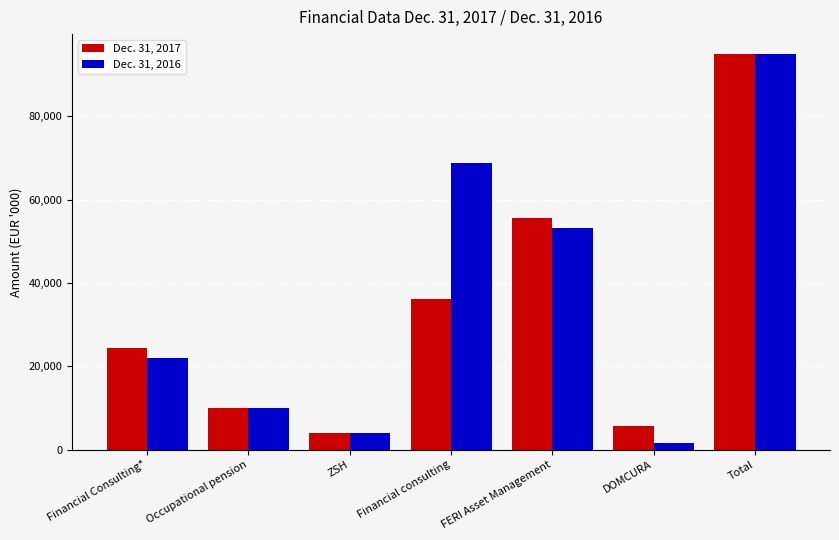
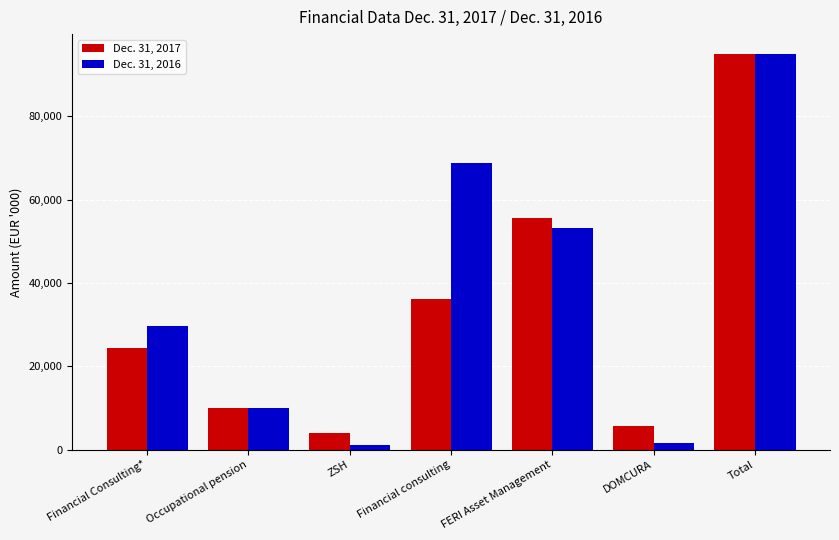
Dec. 31, 2016, Financial Consulting*: 22,000 -> 30,000
Dec. 31, 2016, ZSH: 4,000 -> 1,000
